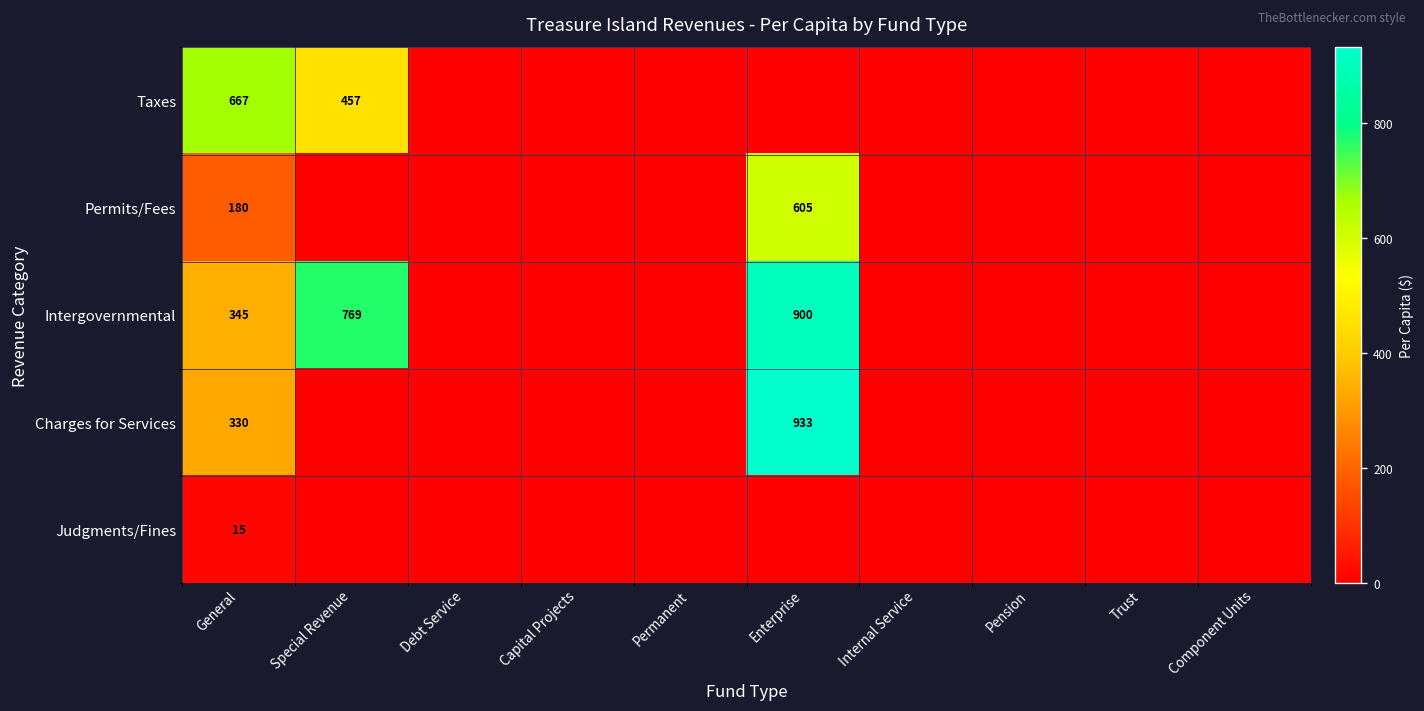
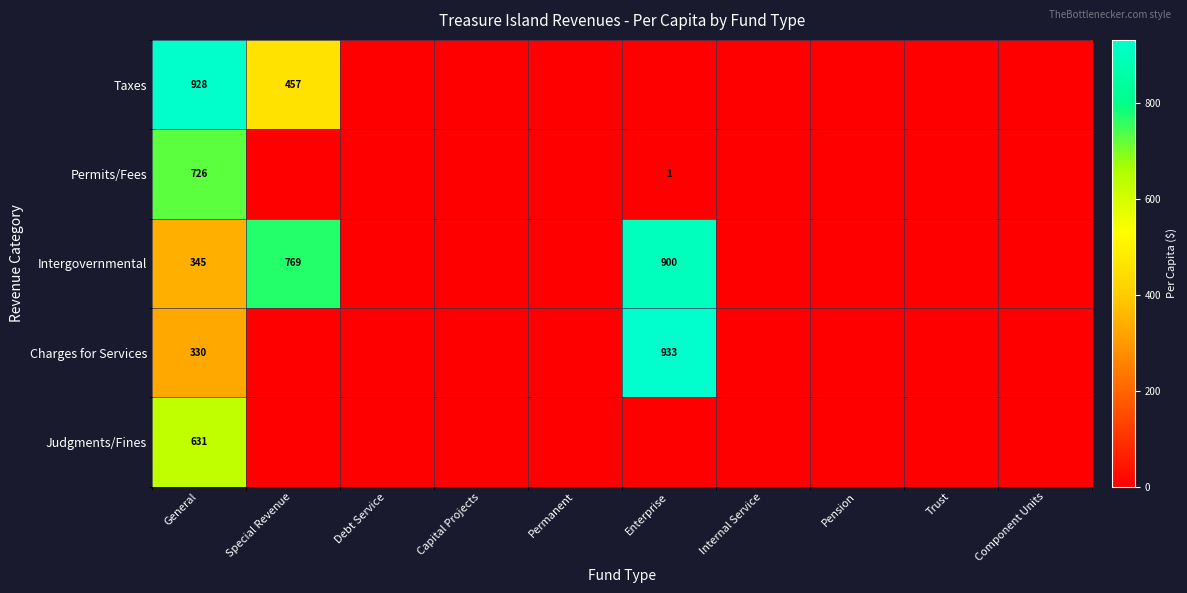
Taxes, General: 667 -> 928
Permits/Fees, General: 180 -> 726
Permits/Fees, Enterprise: 605 -> 1
Judgments/Fines, General: 15 -> 631
